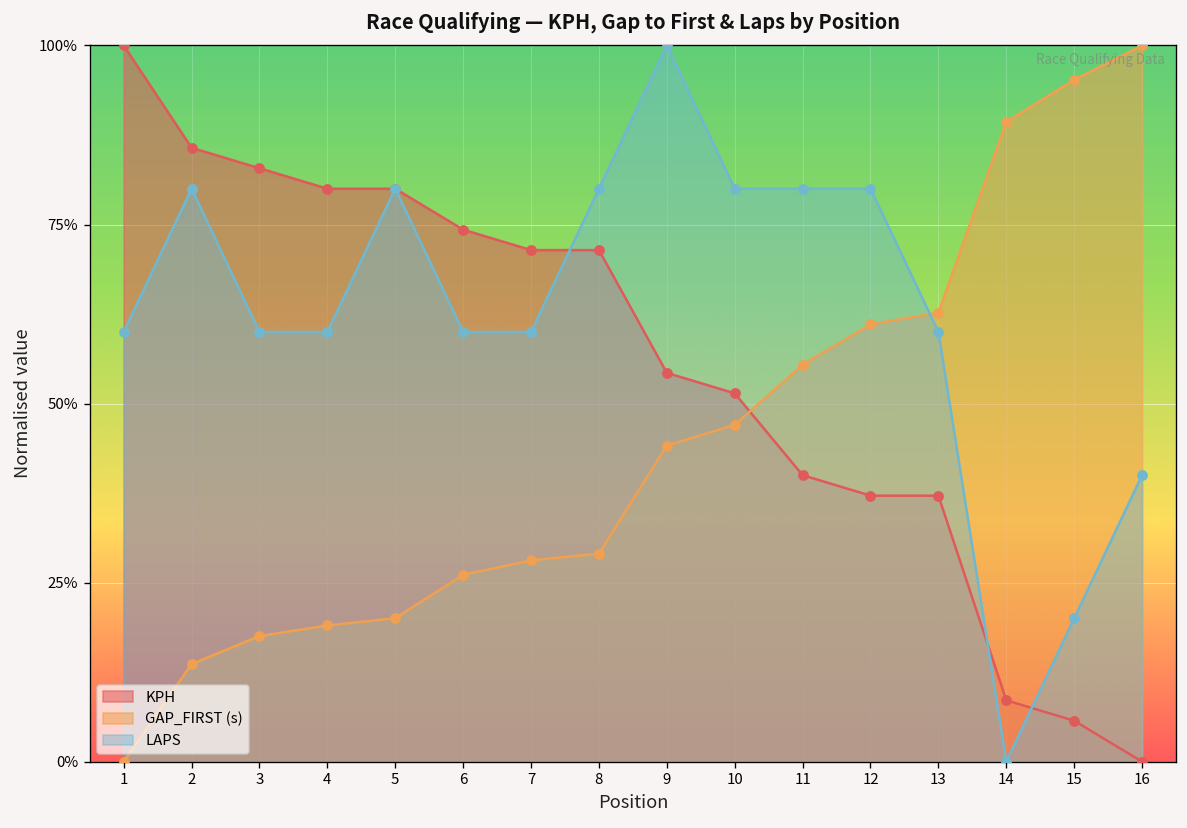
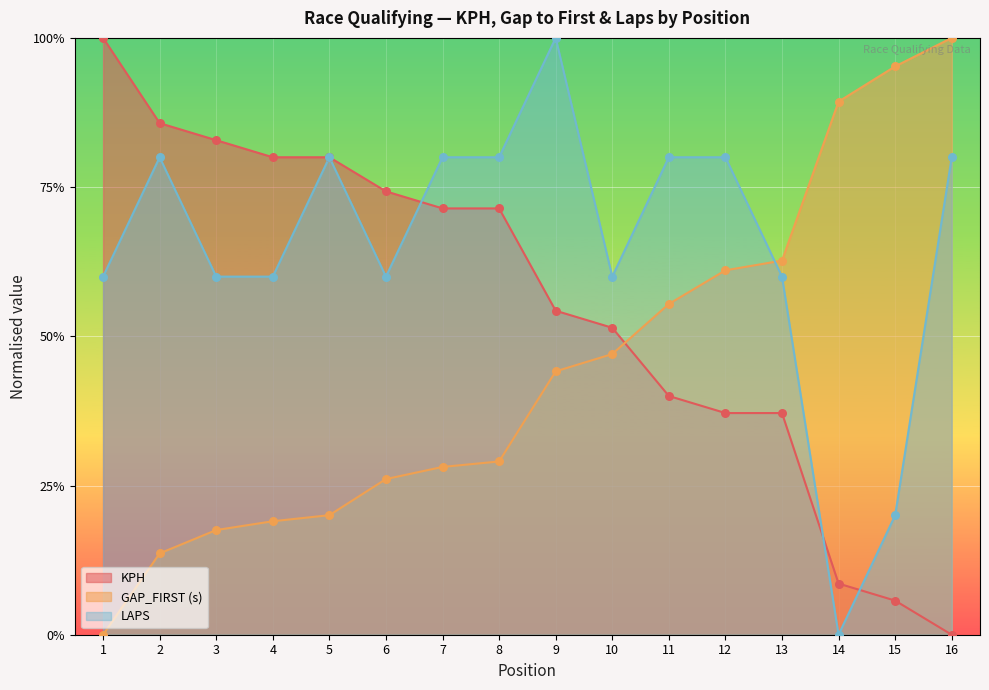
LAPS, 7: 60% -> 80%
LAPS, 10: 80% -> 60%
LAPS, 16: 40% -> 80%
